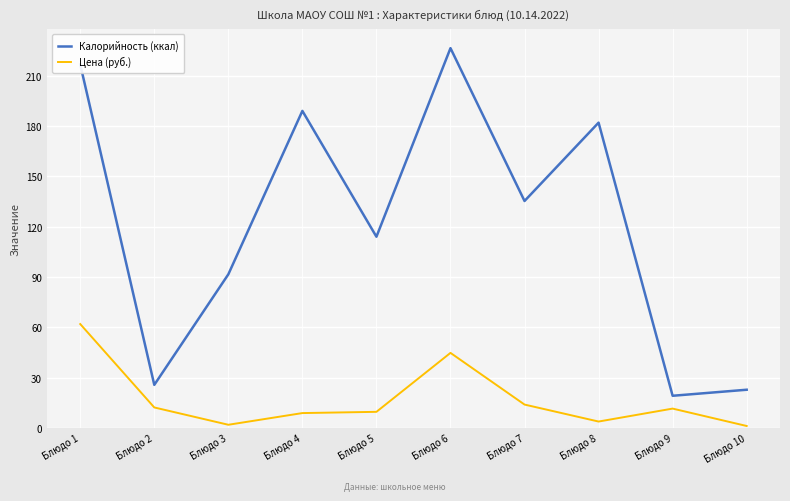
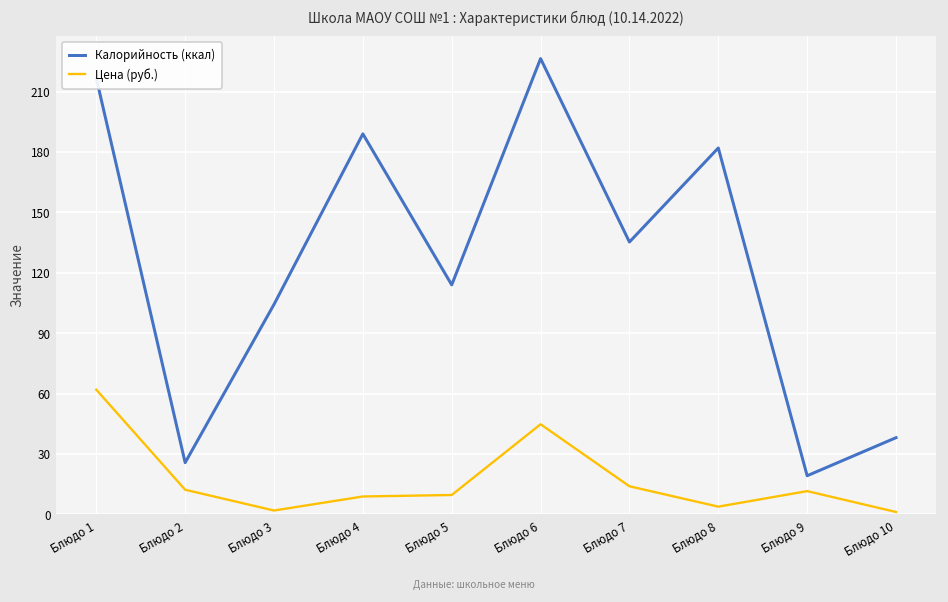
Калорийность (ккал), Блюдо 3: 92 -> 104
Калорийность (ккал), Блюдо 10: 23 -> 38
